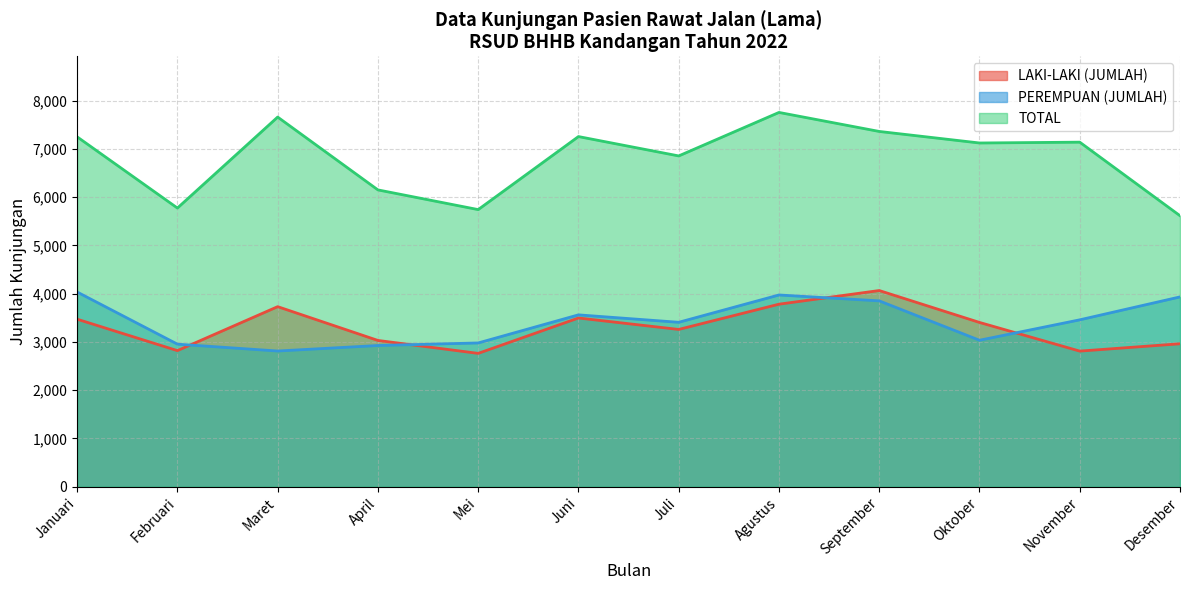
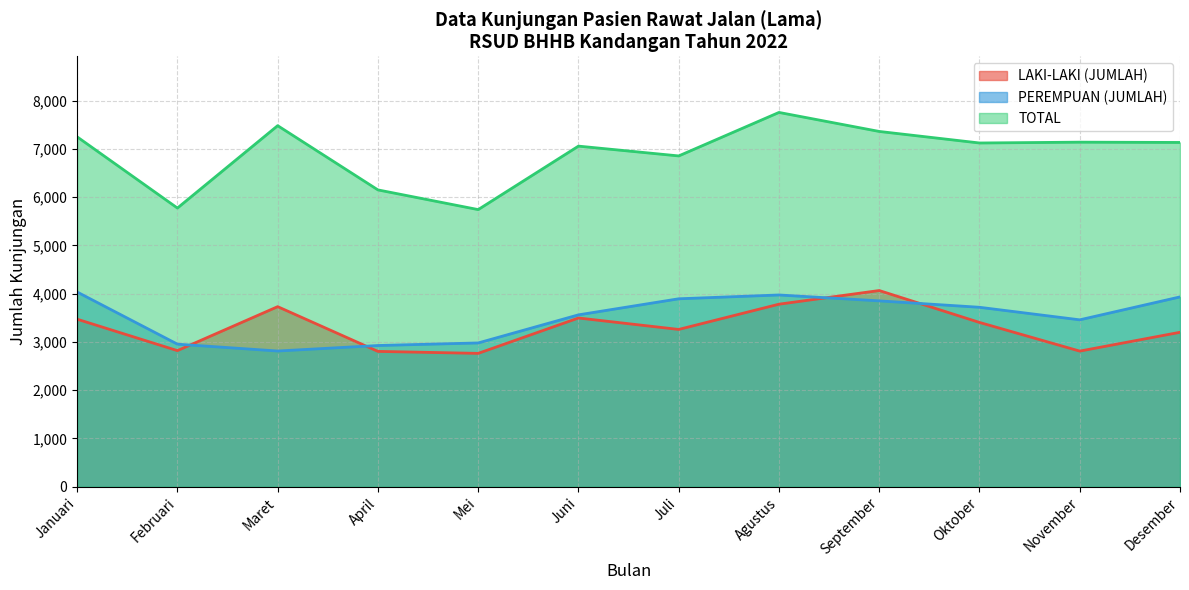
TOTAL, Maret: 7,700 -> 7,500
LAKI-LAKI (JUMLAH), April: 3,000 -> 2,800
TOTAL, Juni: 7,300 -> 7,100
PEREMPUAN (JUMLAH), Juli: 3,400 -> 3,900
PEREMPUAN (JUMLAH), Oktober: 3,000 -> 3,700
LAKI-LAKI (JUMLAH), Desember: 3,000 -> 3,200
TOTAL, Desember: 5,600 -> 7,100
